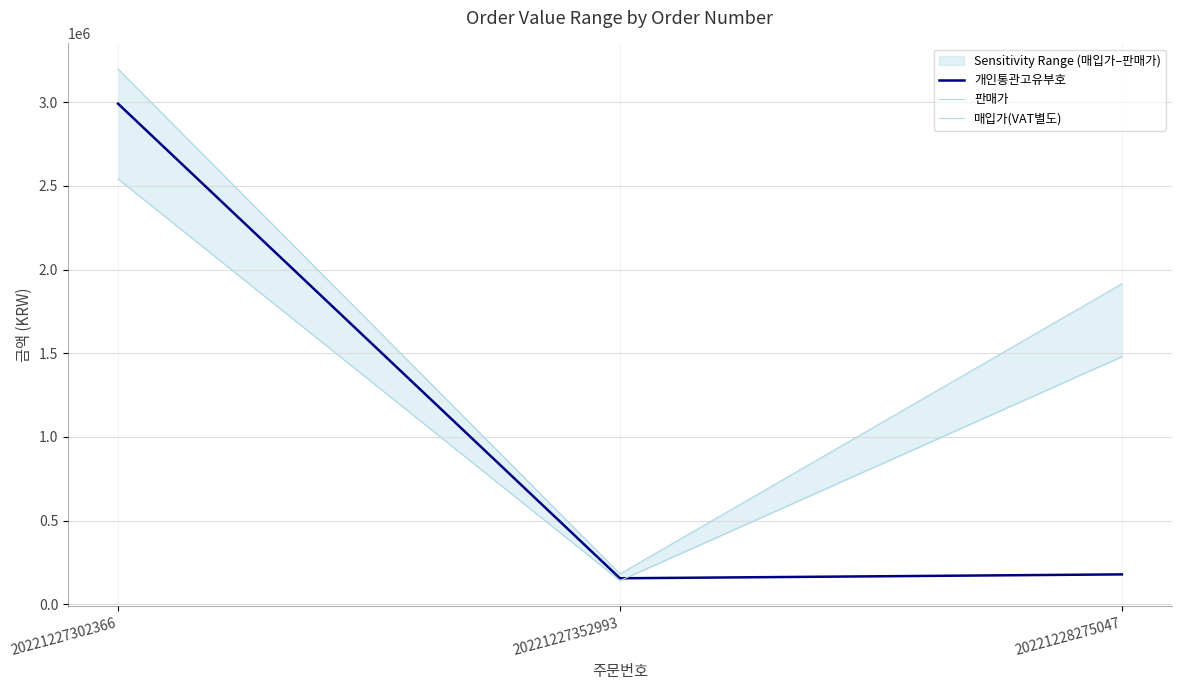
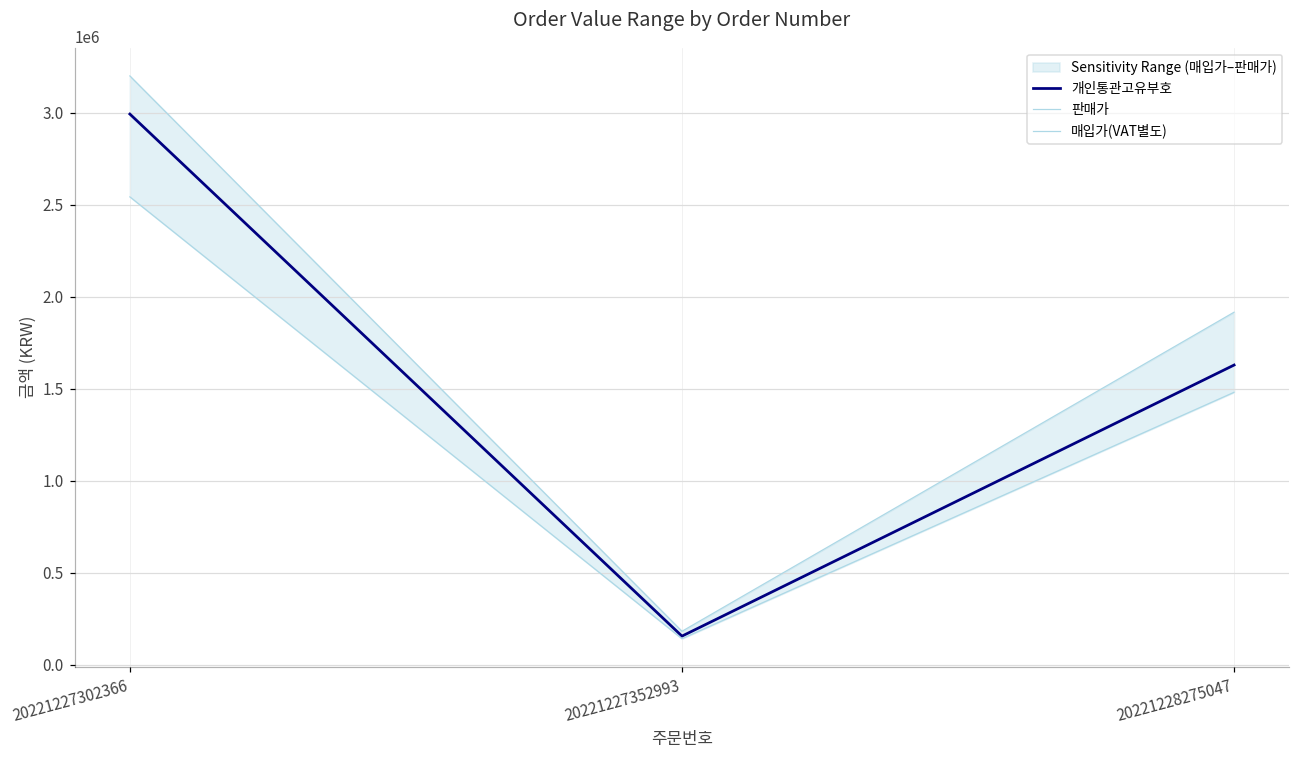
개인통관고유부호, 20221228275047: 180000 -> 1630000
